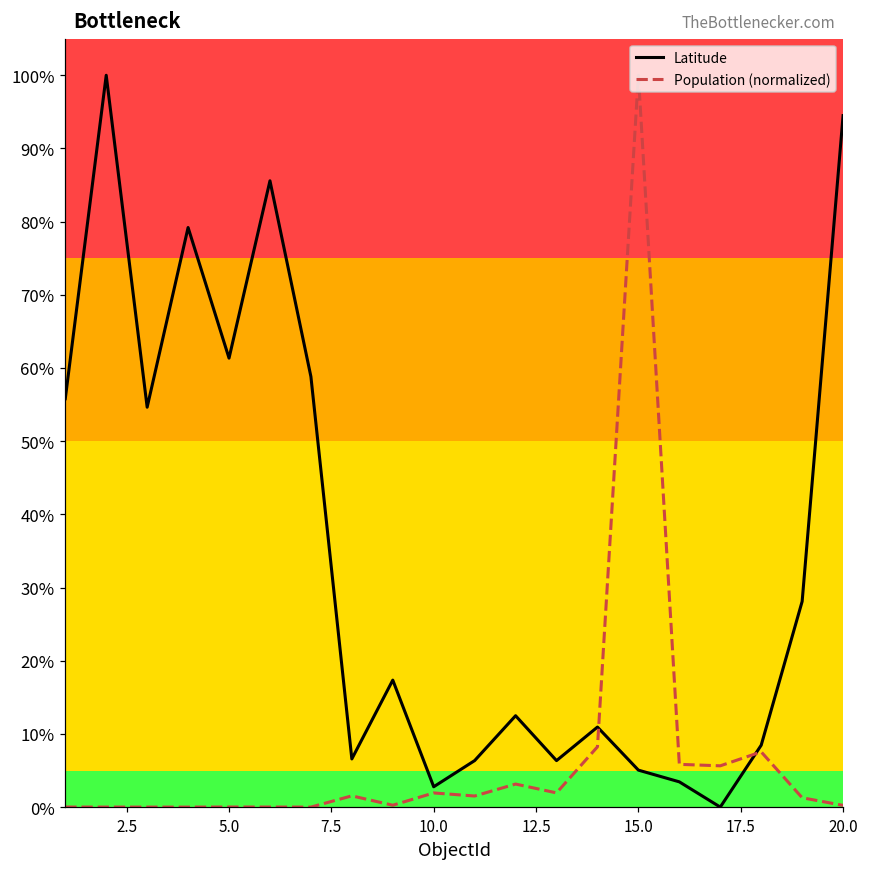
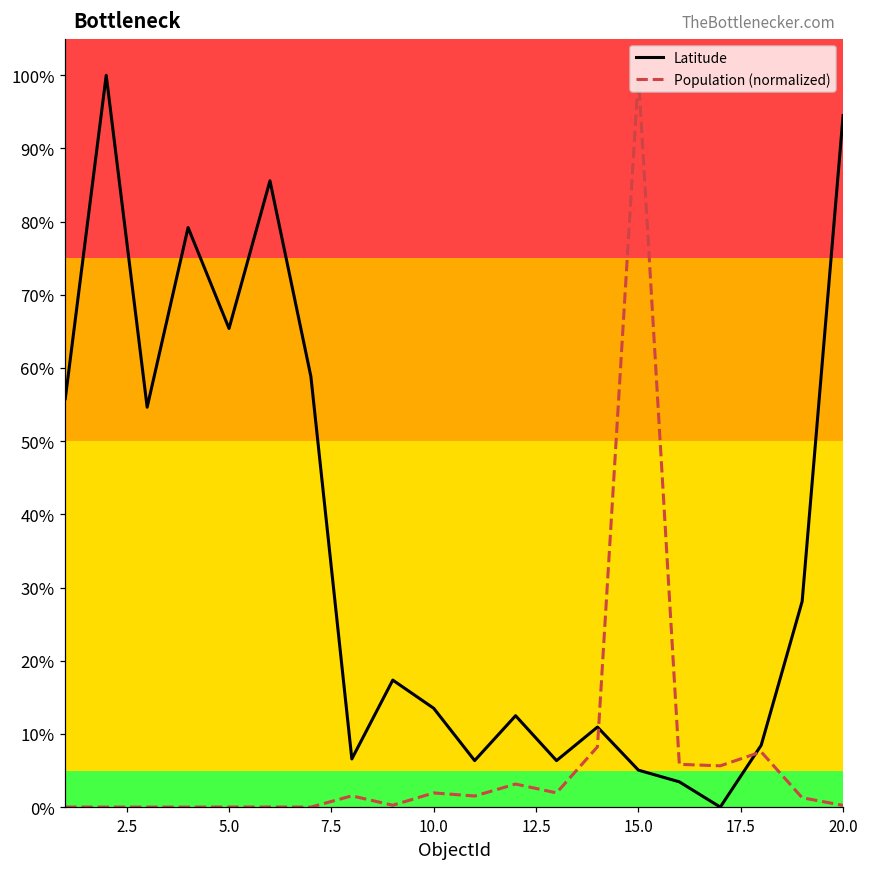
Latitude, 5.0: 61% -> 65%
Latitude, 10.0: 3% -> 14%
